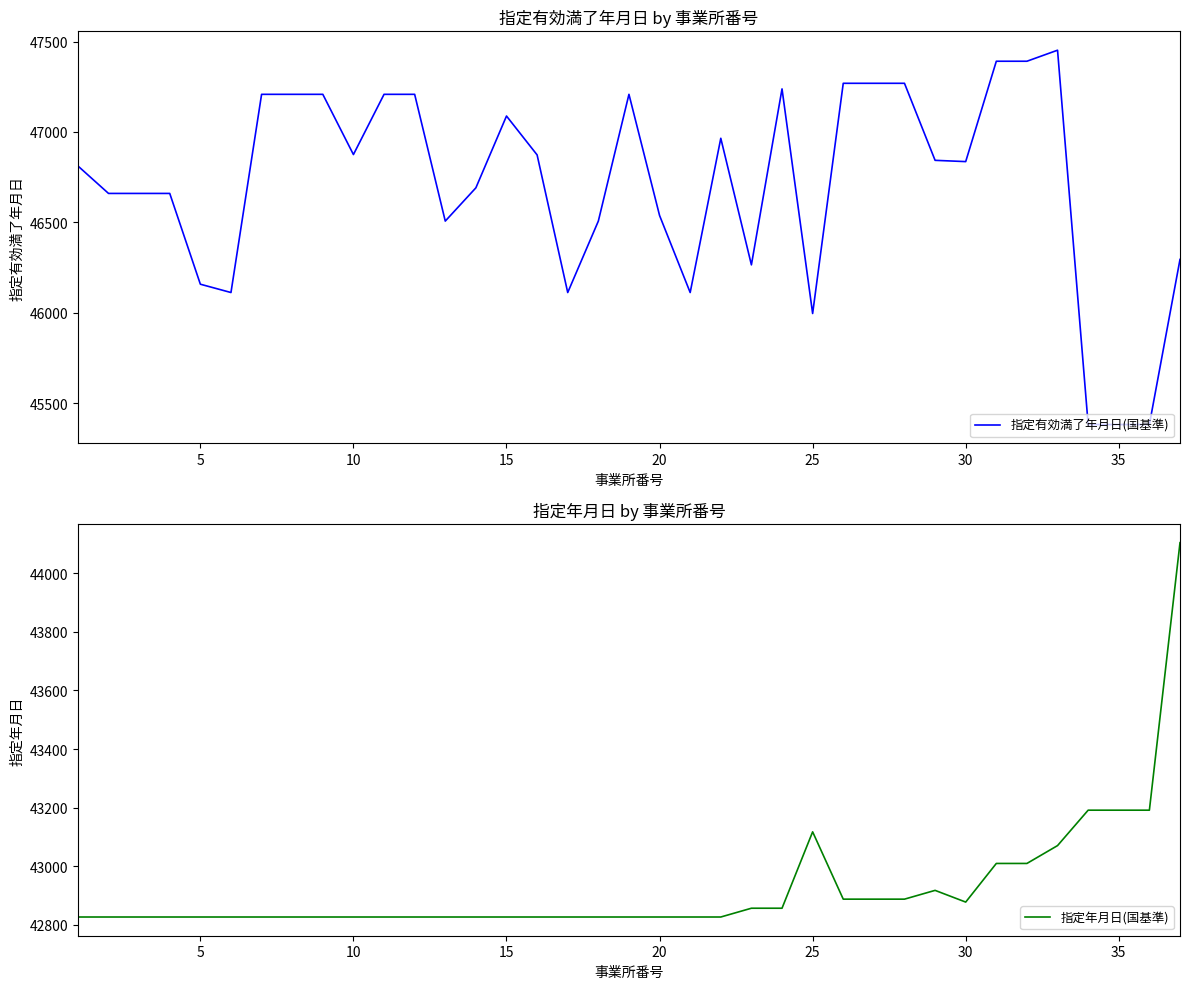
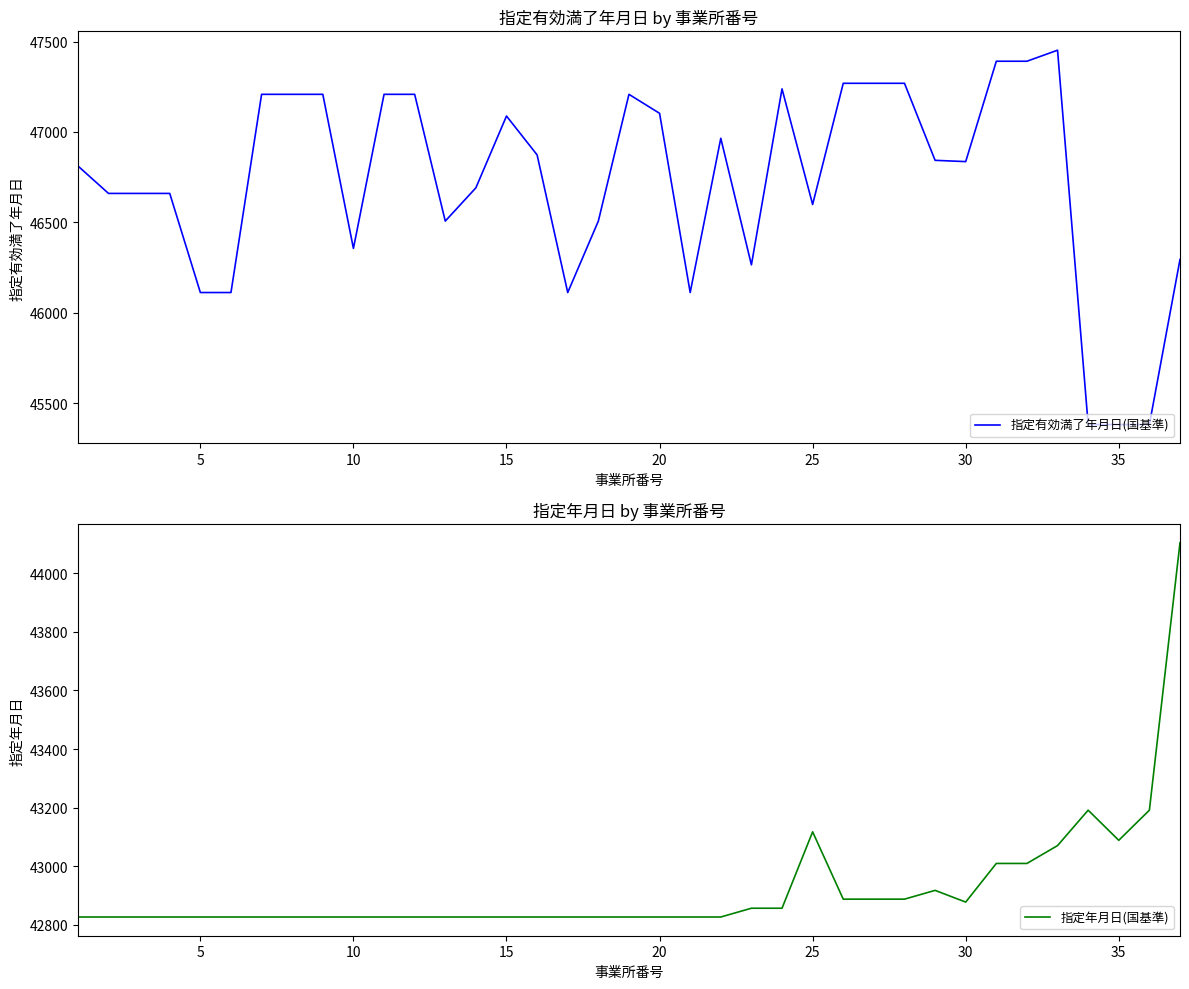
指定有効満了年月日 by 事業所番号, 5: 46160 -> 46110
指定有効満了年月日 by 事業所番号, 10: 46880 -> 46360
指定有効満了年月日 by 事業所番号, 20: 46540 -> 47100
指定有効満了年月日 by 事業所番号, 25: 46000 -> 46600
指定年月日 by 事業所番号, 35: 43190 -> 43090
